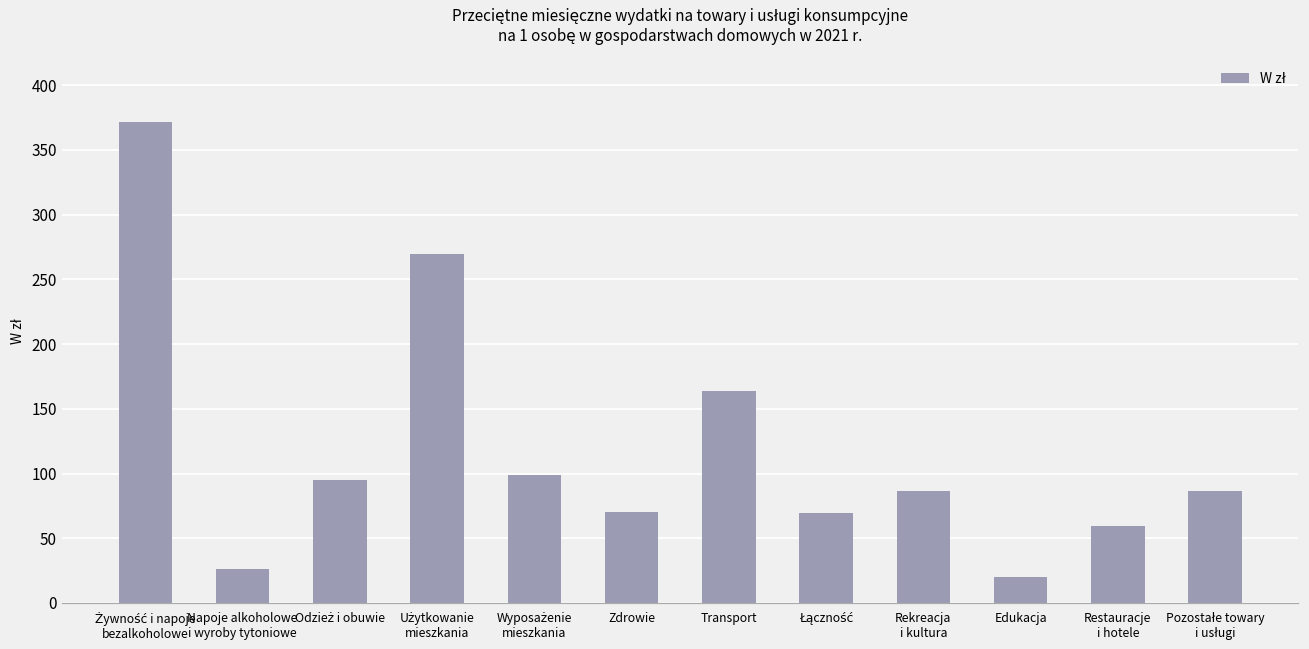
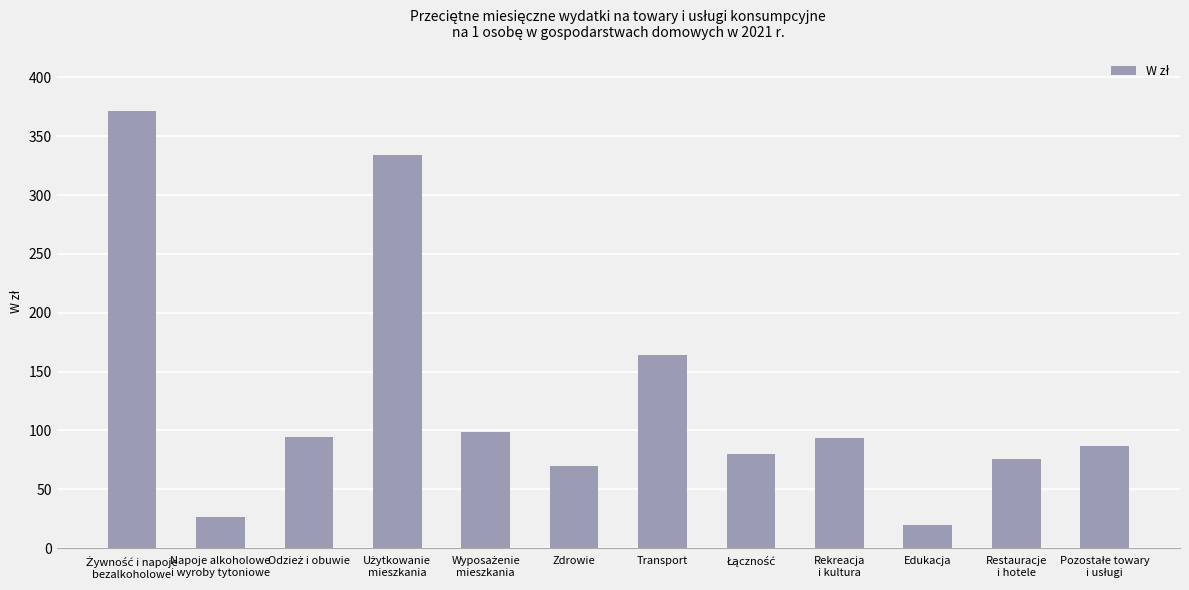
Użytkowanie mieszkania: 269 -> 334
Łączność: 70 -> 80
Rekreacja i kultura: 87 -> 94
Restauracje i hotele: 59 -> 75
